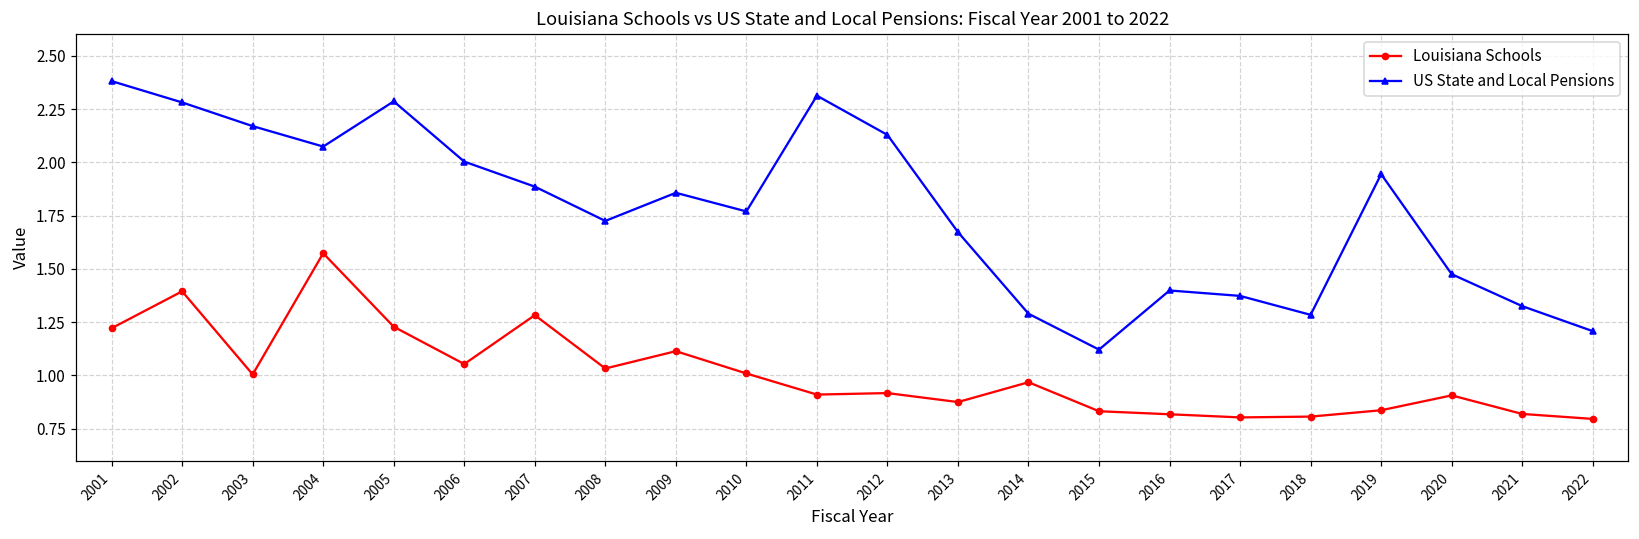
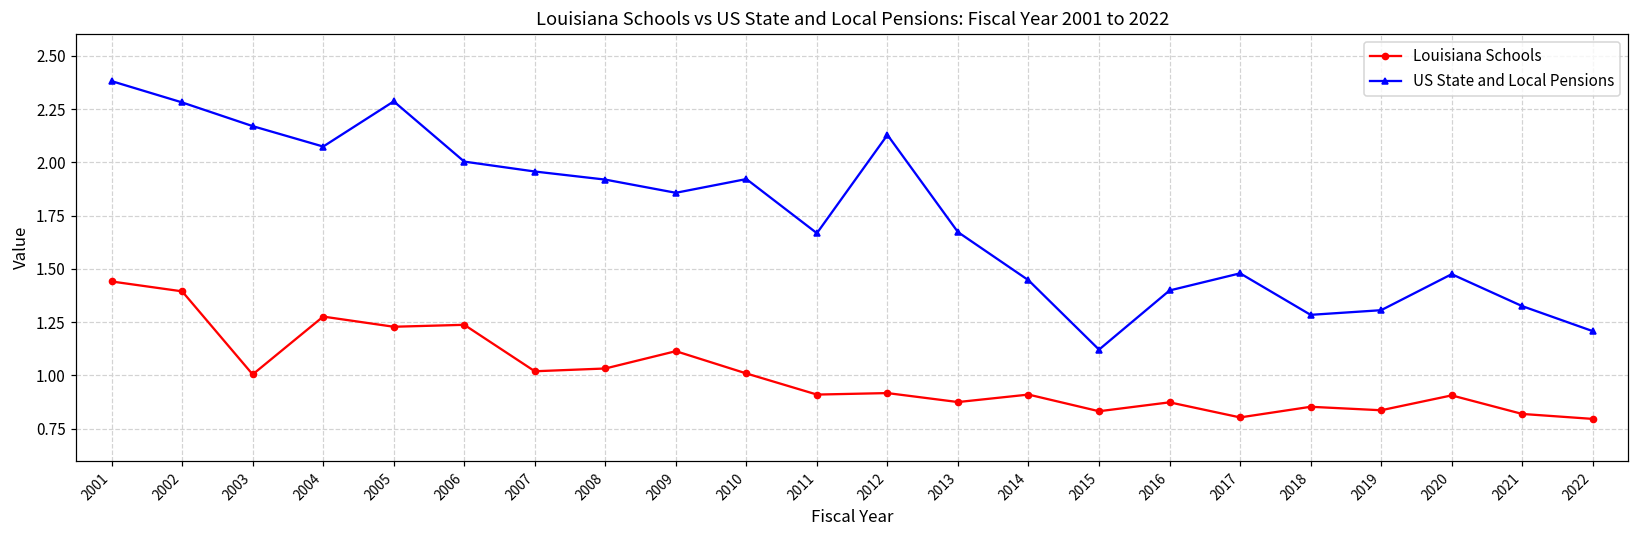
Louisiana Schools, 2001: 1.22 -> 1.44
Louisiana Schools, 2004: 1.57 -> 1.28
Louisiana Schools, 2006: 1.05 -> 1.24
Louisiana Schools, 2007: 1.28 -> 1.02
US State and Local Pensions, 2007: 1.89 -> 1.96
US State and Local Pensions, 2008: 1.72 -> 1.92
US State and Local Pensions, 2010: 1.77 -> 1.92
US State and Local Pensions, 2011: 2.31 -> 1.67
Louisiana Schools, 2014: 0.97 -> 0.91
US State and Local Pensions, 2014: 1.29 -> 1.45
Louisiana Schools, 2016: 0.82 -> 0.87
US State and Local Pensions, 2017: 1.37 -> 1.48
Louisiana Schools, 2018: 0.81 -> 0.85
US State and Local Pensions, 2019: 1.94 -> 1.31
